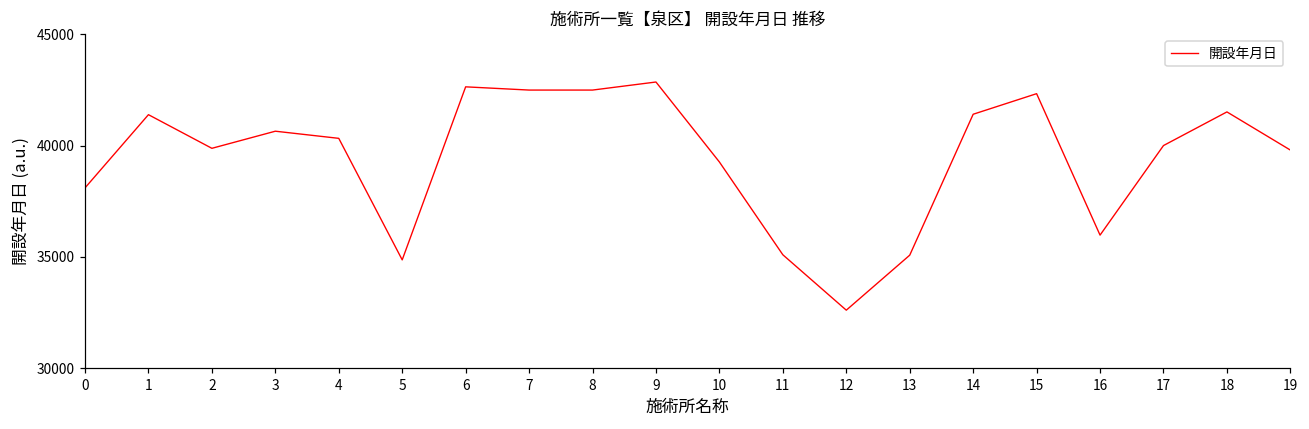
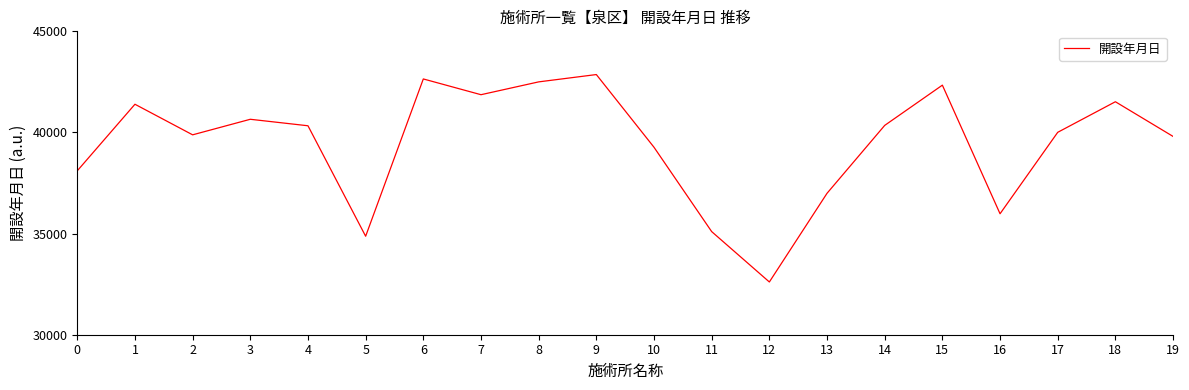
7: 42500 -> 41900
13: 35100 -> 37000
14: 41400 -> 40300
